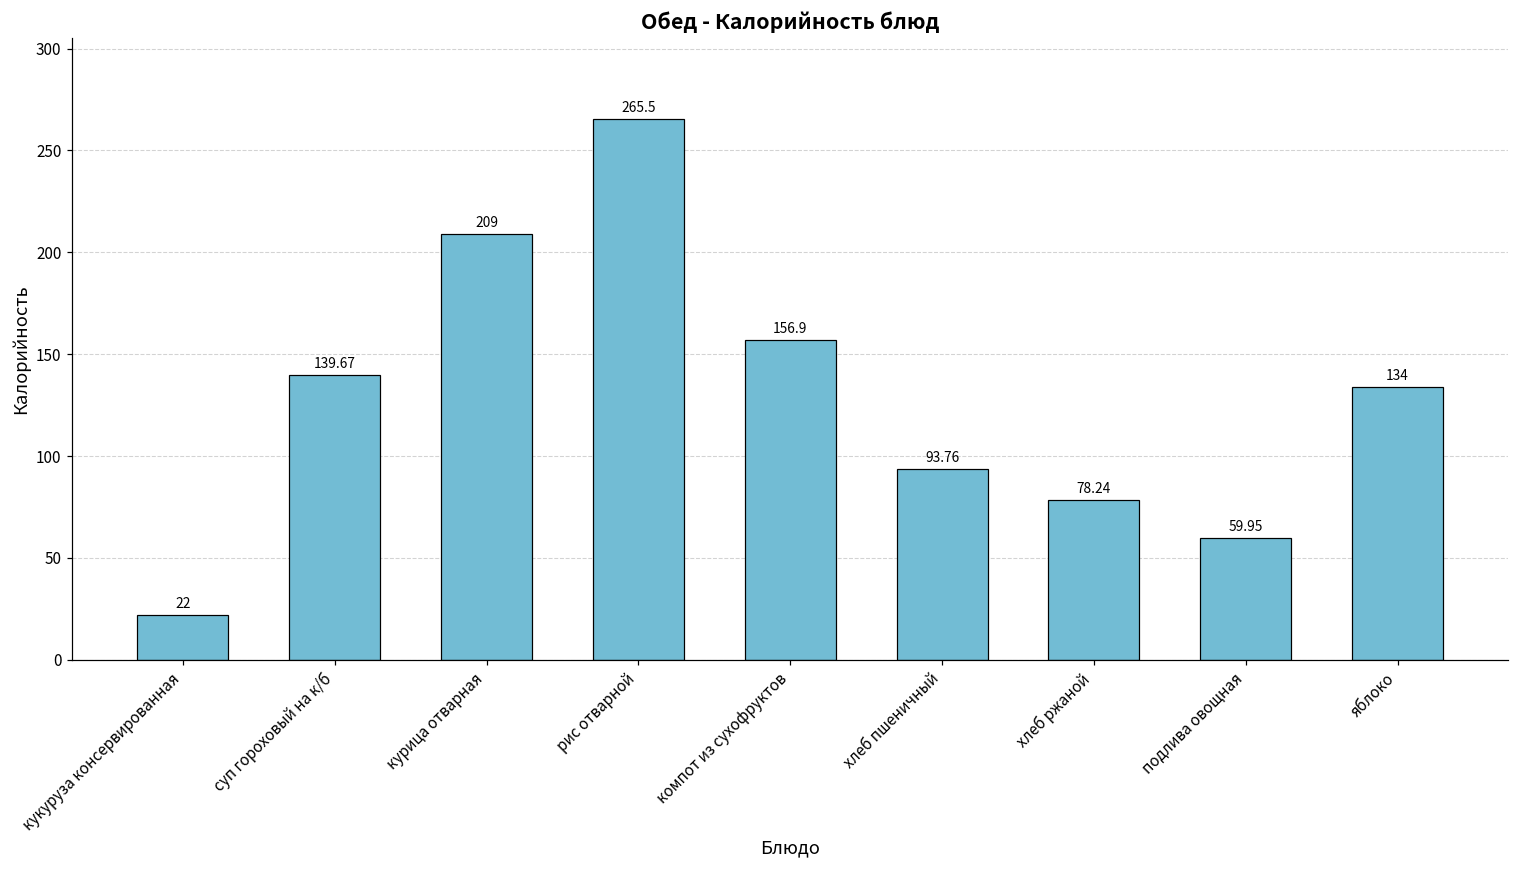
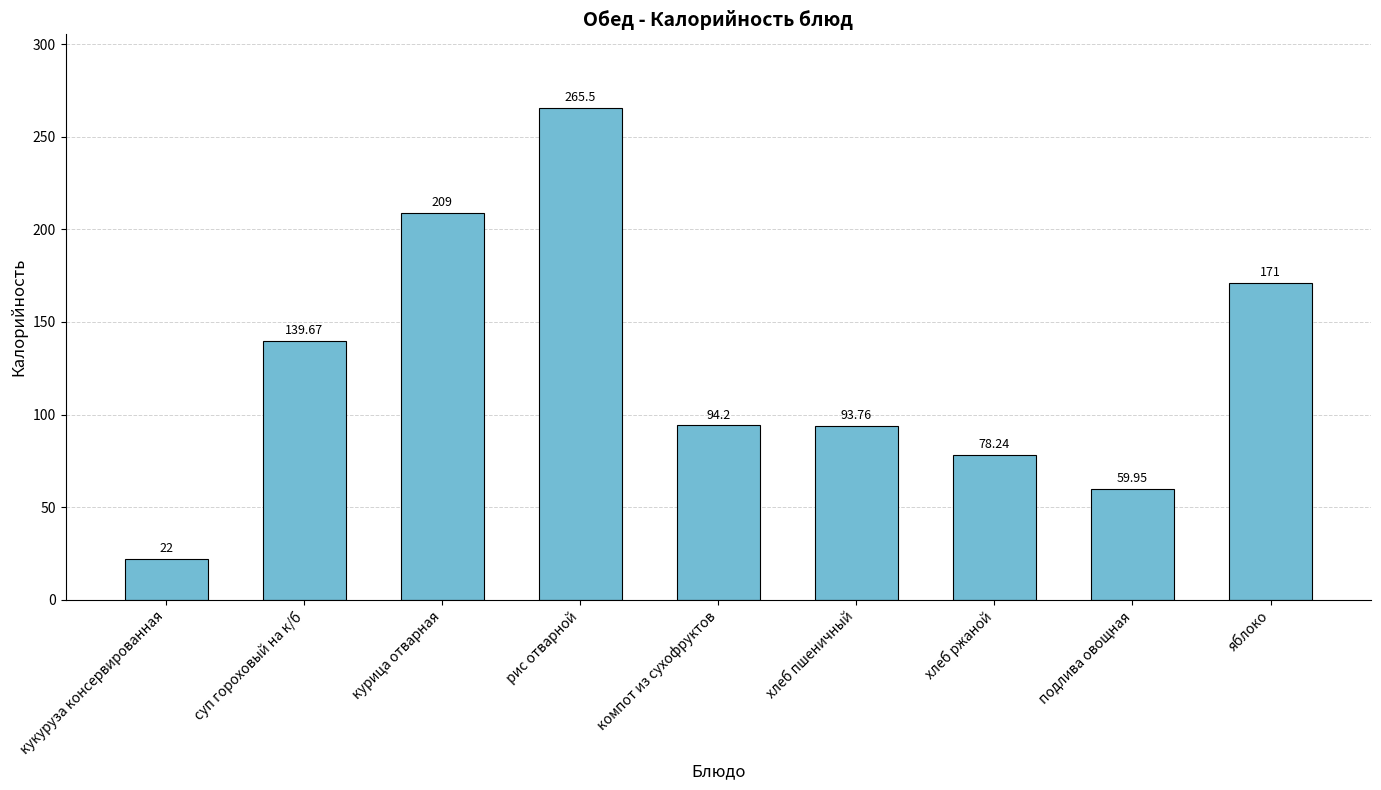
компот из сухофруктов: 156.9 -> 94.2
яблоко: 134 -> 171
